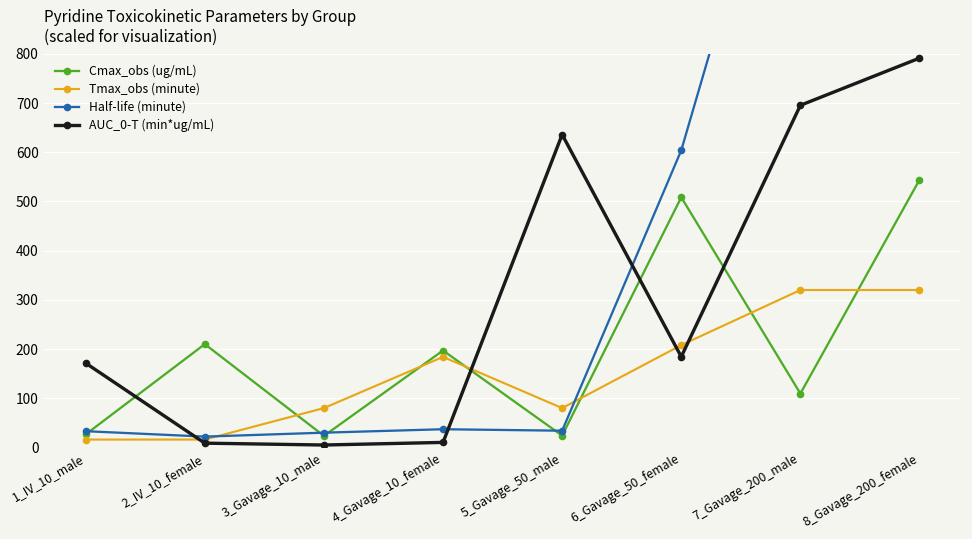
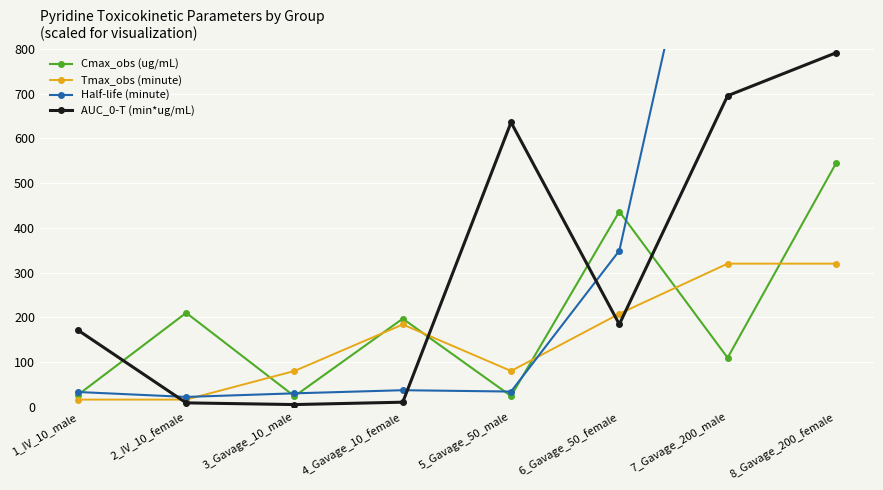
Cmax_obs (ug/mL), 6_Gavage_50_female: 510 -> 440
Half-life (minute), 6_Gavage_50_female: 600 -> 350
